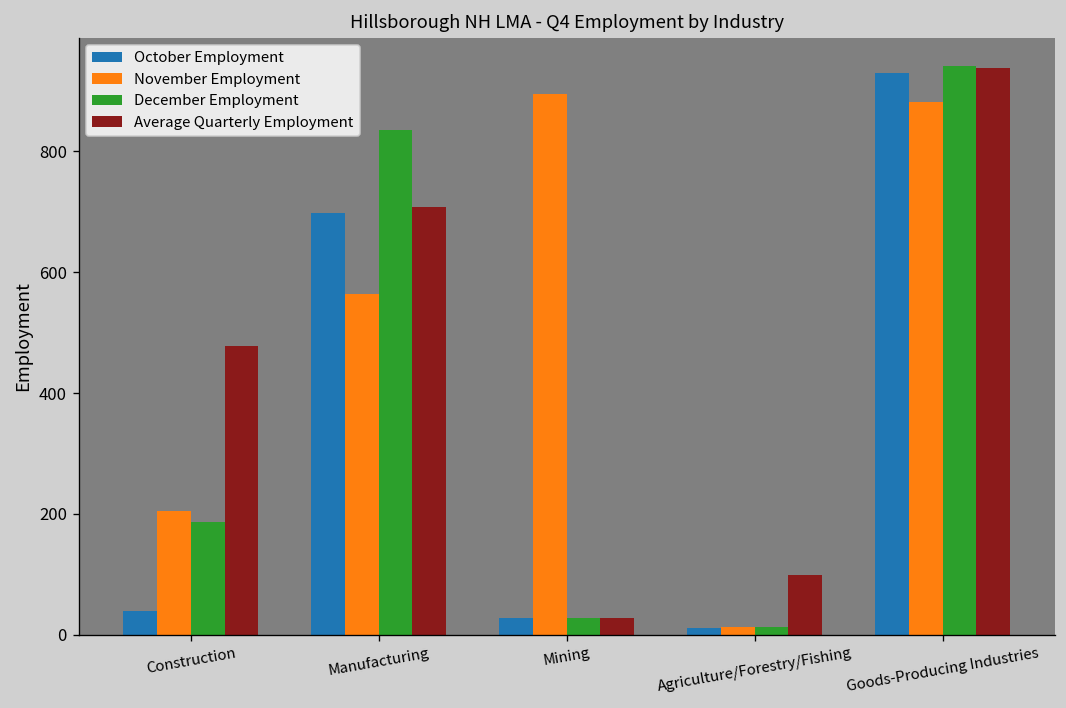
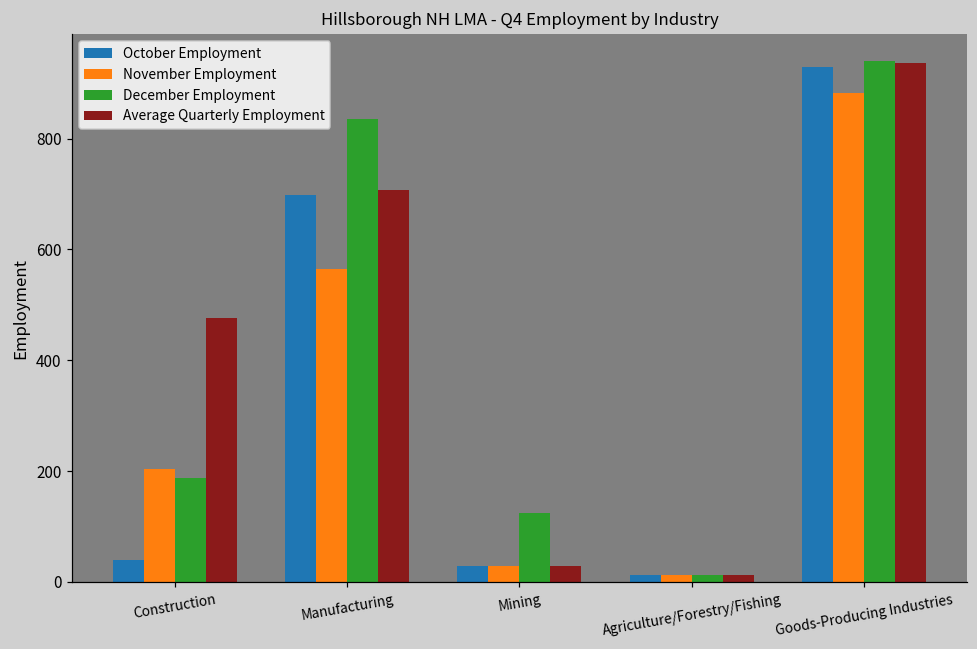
November Employment, Mining: 890 -> 30
December Employment, Mining: 30 -> 120
Average Quarterly Employment, Agriculture/Forestry/Fishing: 100 -> 10
